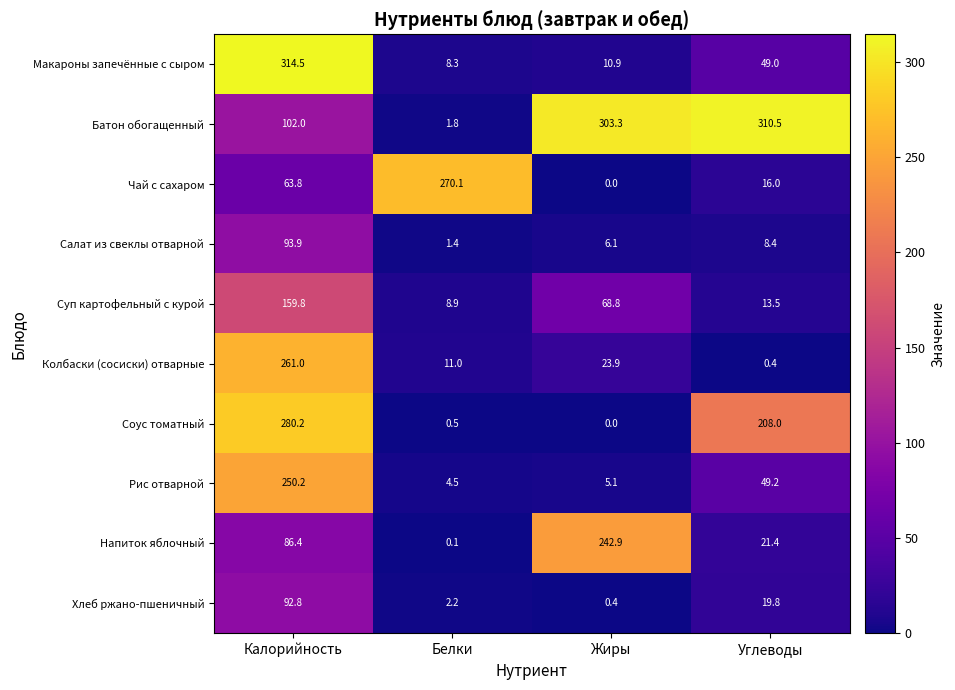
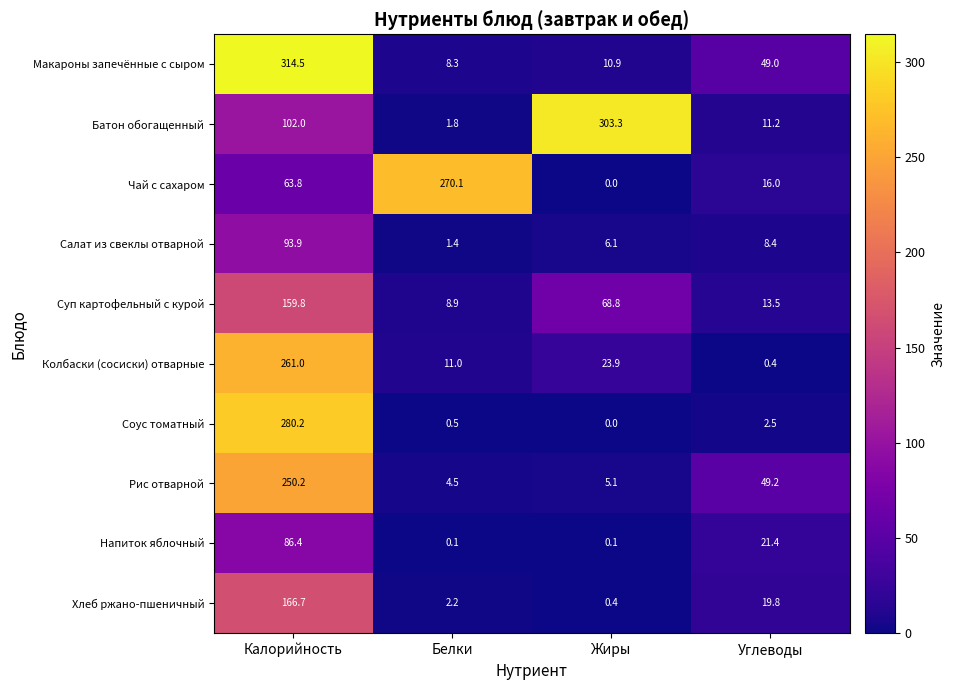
Батон обогащенный, Углеводы: 310.5 -> 11.2
Соус томатный, Углеводы: 208.0 -> 2.5
Напиток яблочный, Жиры: 242.9 -> 0.1
Хлеб ржано-пшеничный, Калорийность: 92.8 -> 166.7
